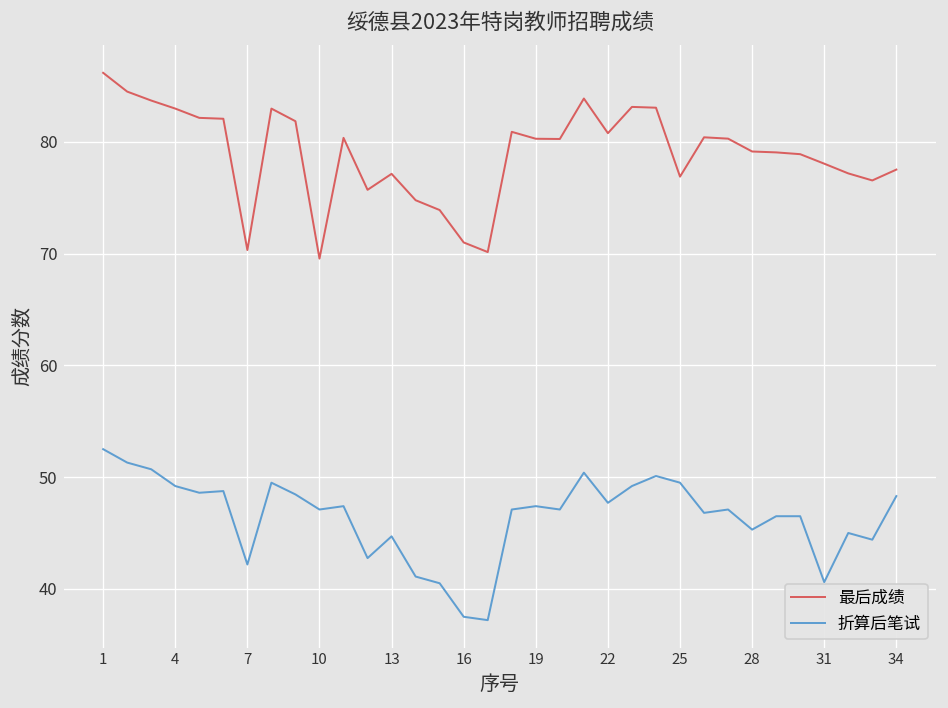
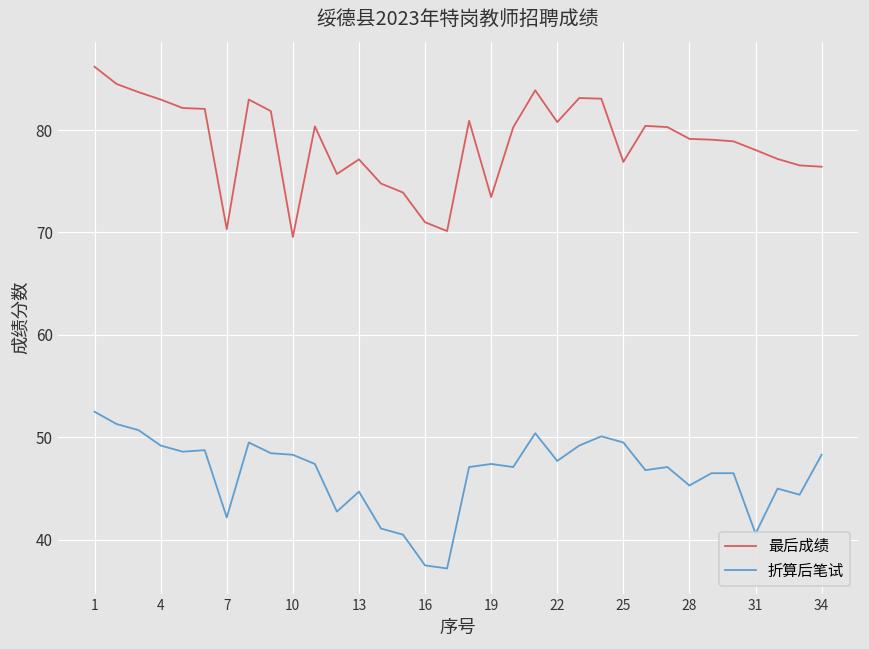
折算后笔试, 10: 47 -> 48
最后成绩, 19: 80 -> 73
最后成绩, 34: 78 -> 76
